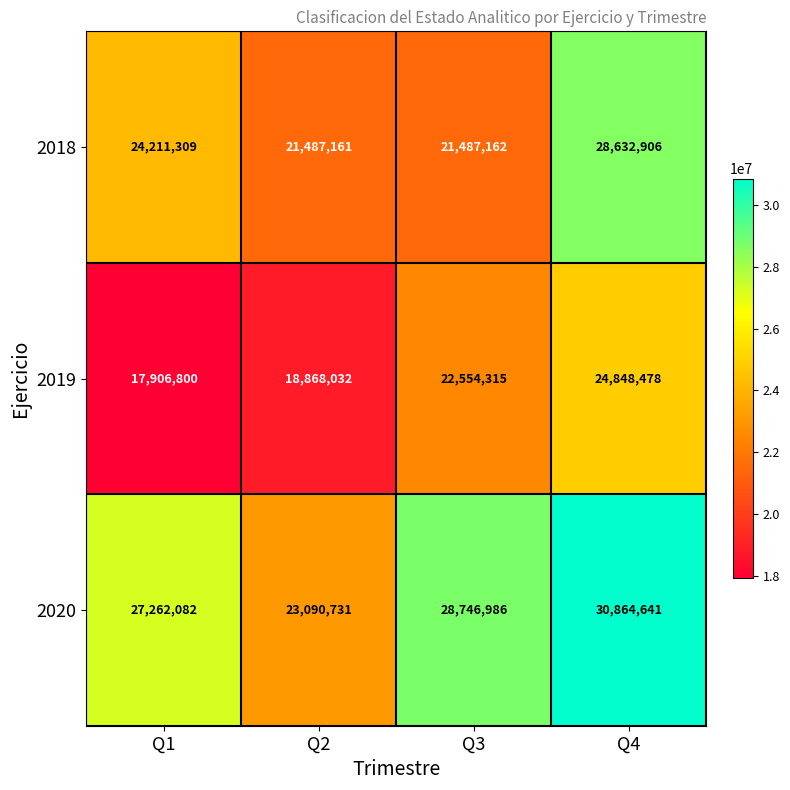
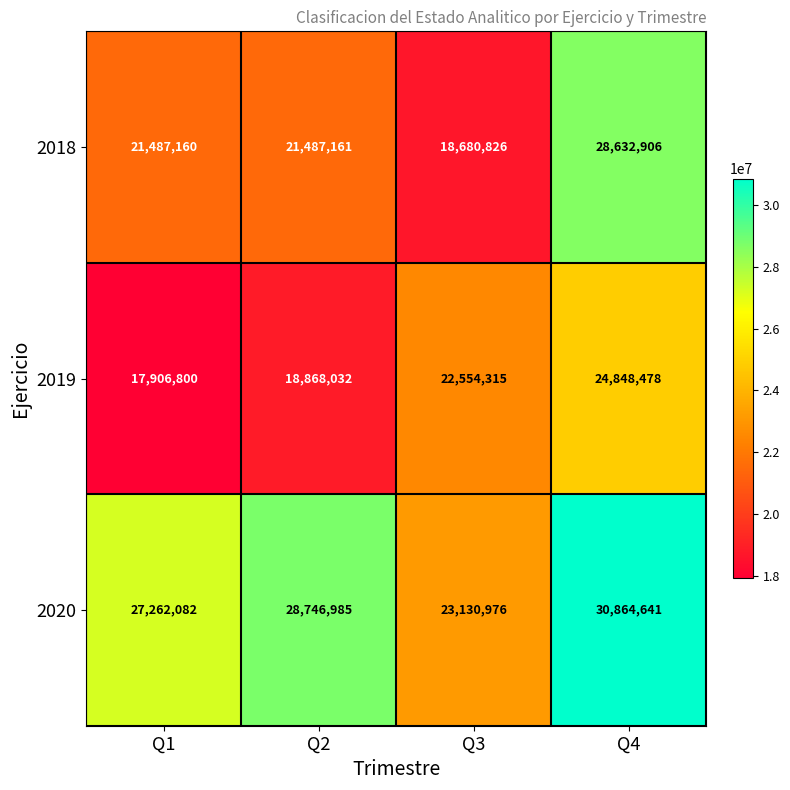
2018, Q1: 24,211,309 -> 21,487,160
2018, Q3: 21,487,162 -> 18,680,826
2020, Q2: 23,090,731 -> 28,746,985
2020, Q3: 28,746,986 -> 23,130,976
